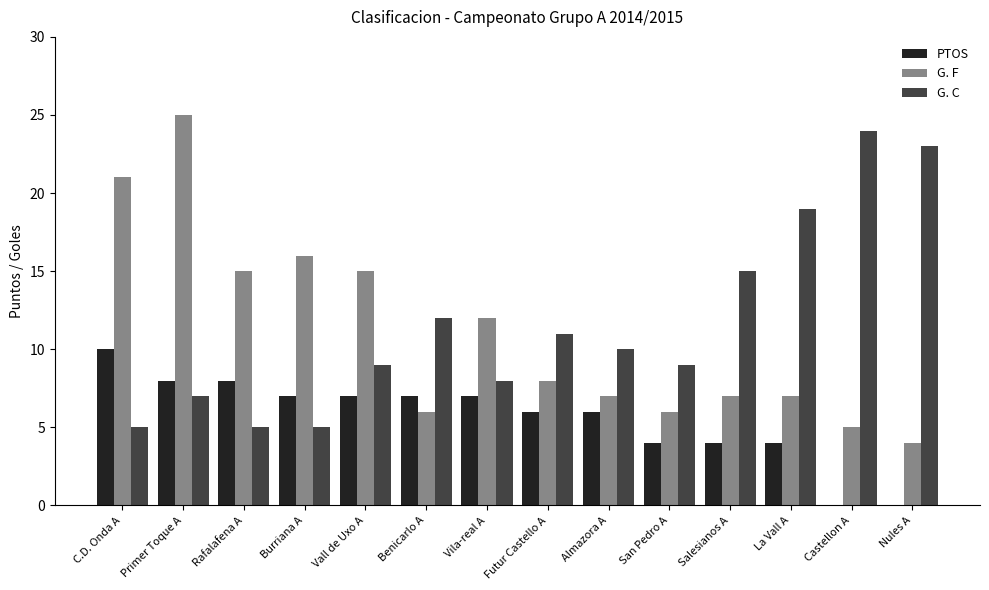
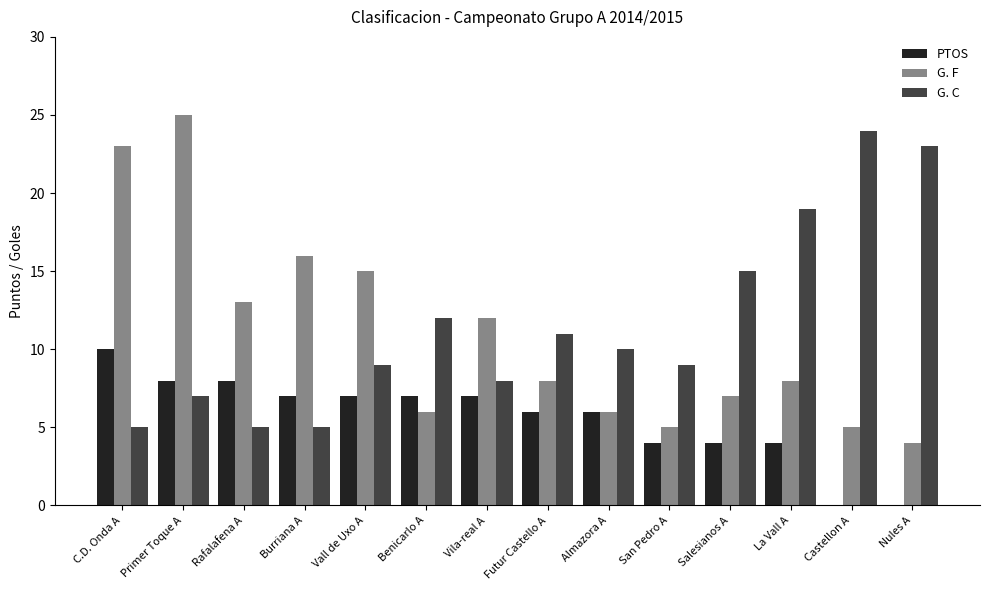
G. F, C.D. Onda A: 21 -> 23
G. F, Rafalafena A: 15 -> 13
G. F, Almazora A: 7 -> 6
G. F, San Pedro A: 6 -> 5
G. F, La Vall A: 7 -> 8
